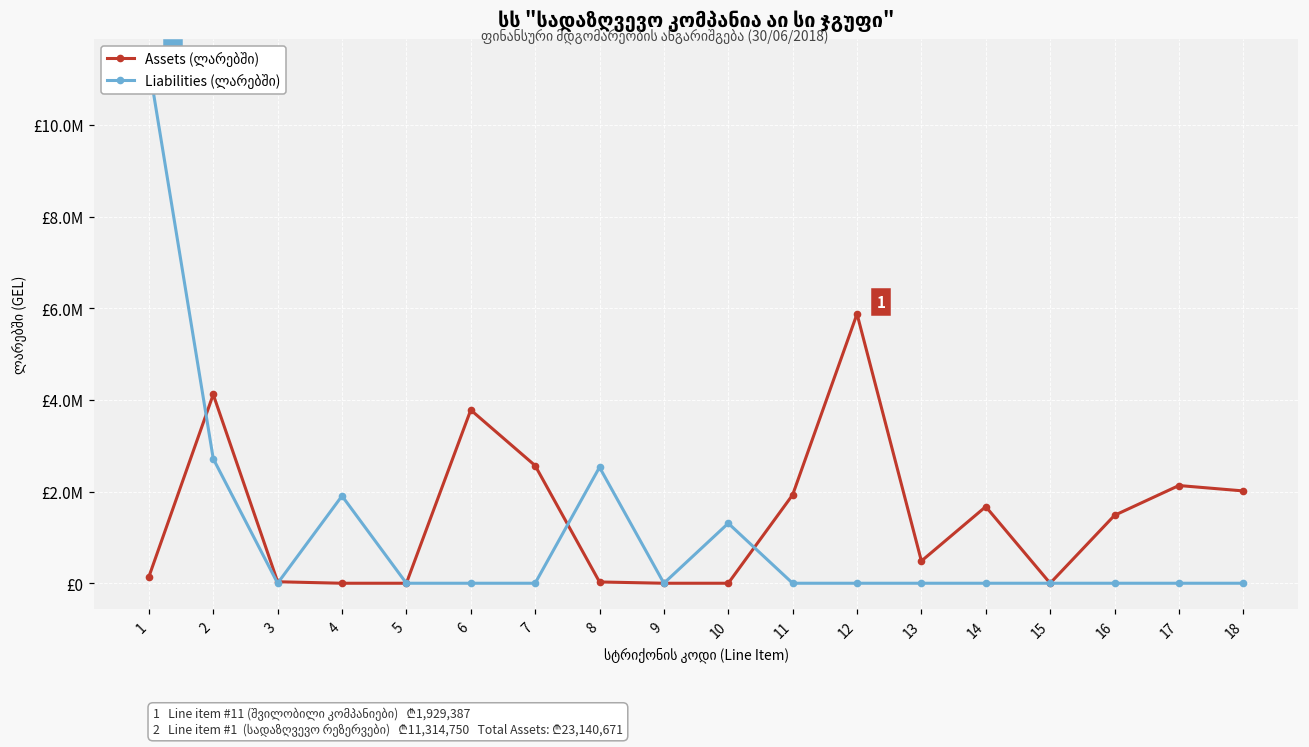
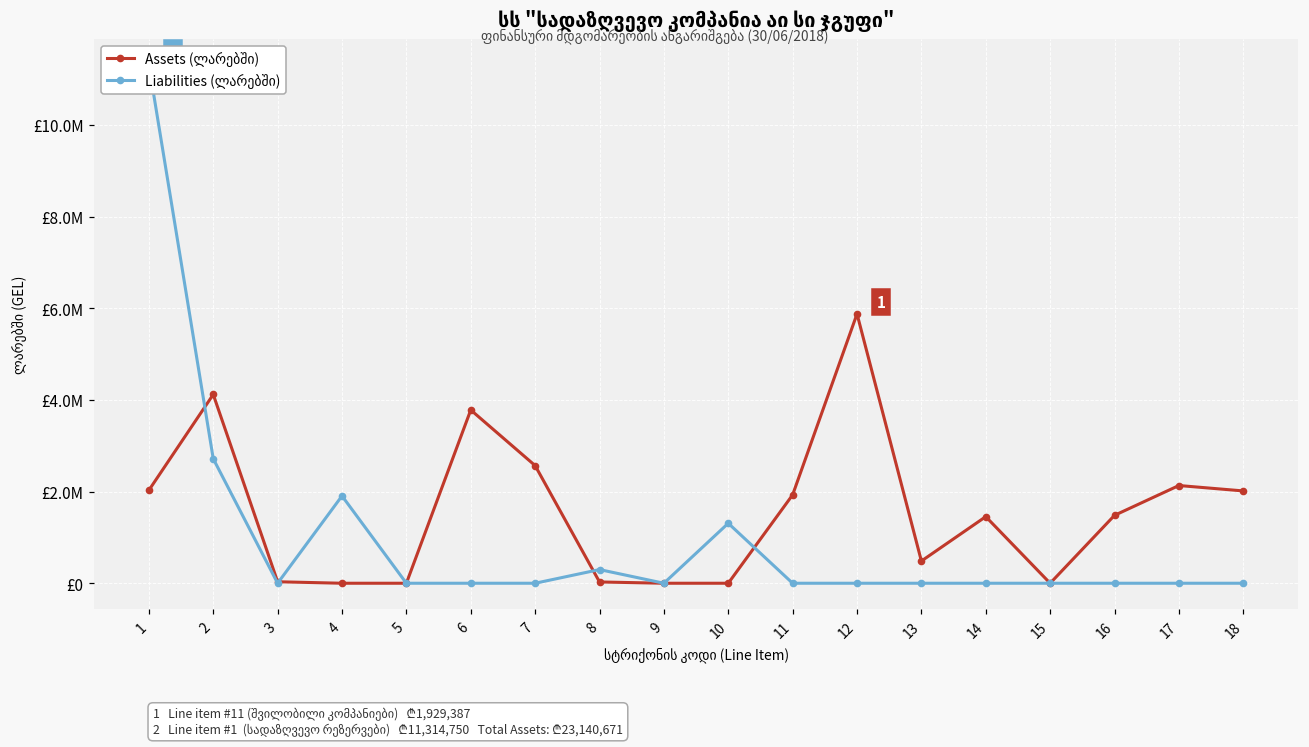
Assets (ლარებში), 1: £100000 -> £2000000
Liabilities (ლარებში), 8: £2500000 -> £300000
Assets (ლარებში), 14: £1700000 -> £1500000
